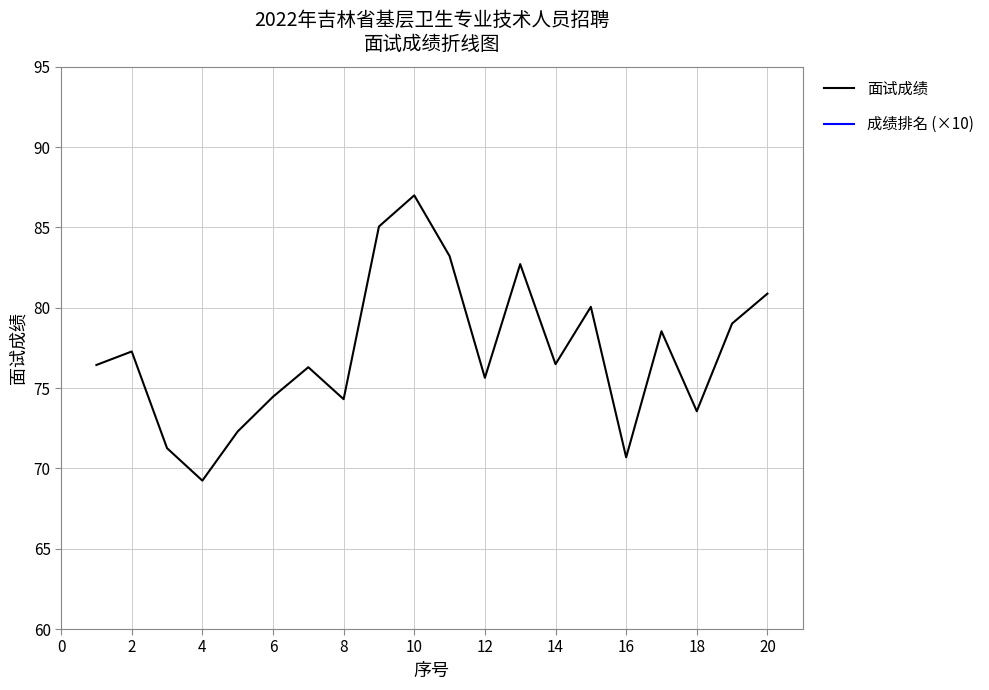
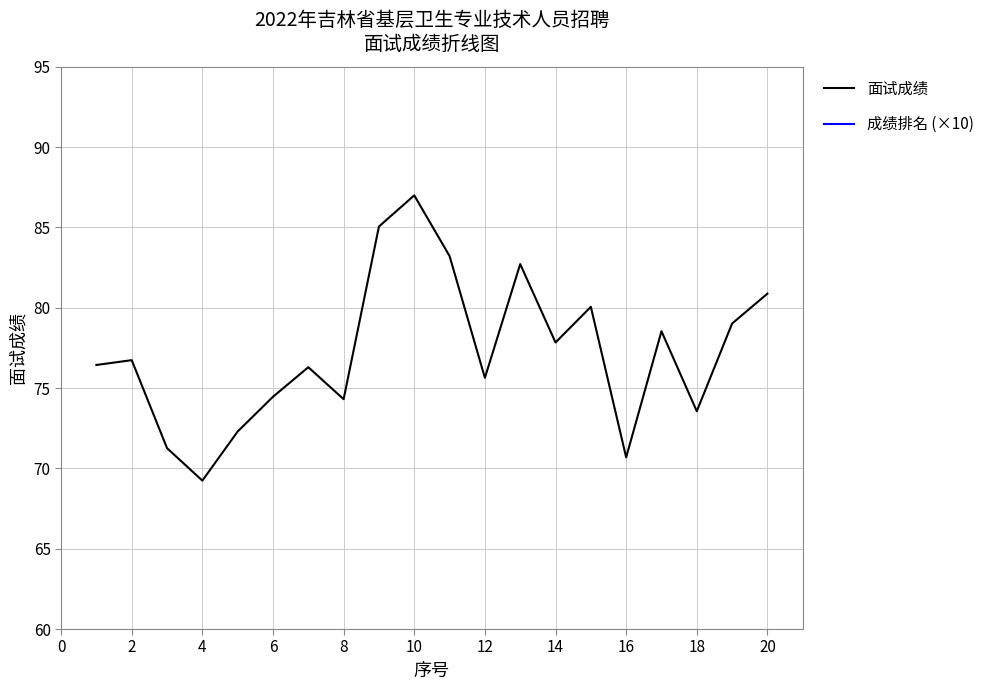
面试成绩, 2: 77.3 -> 76.7
面试成绩, 14: 76.5 -> 77.8
